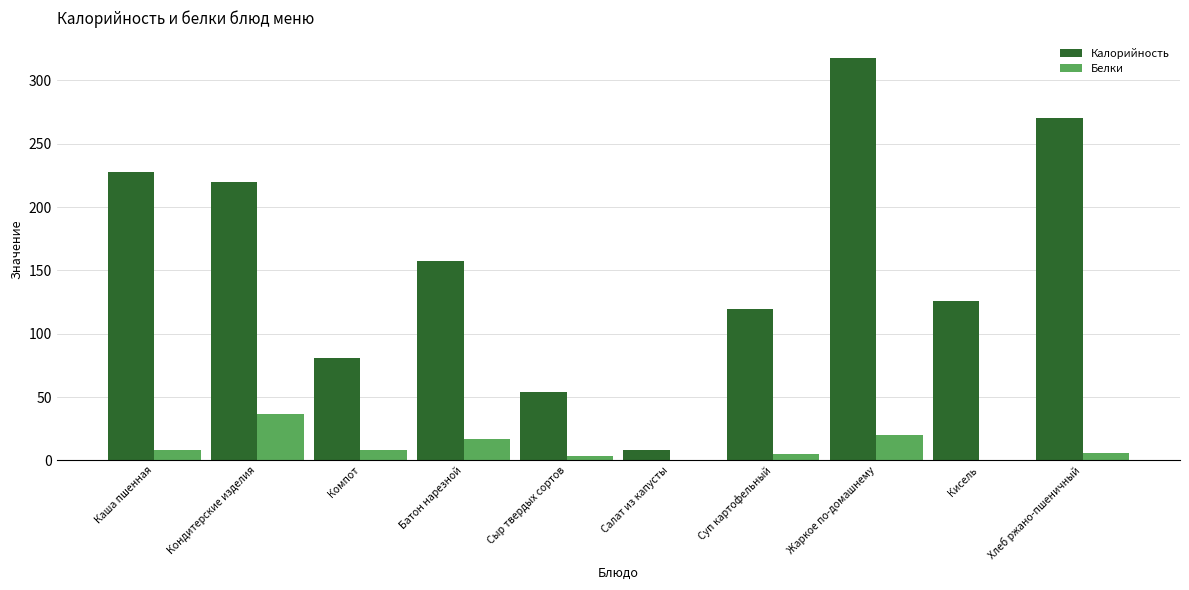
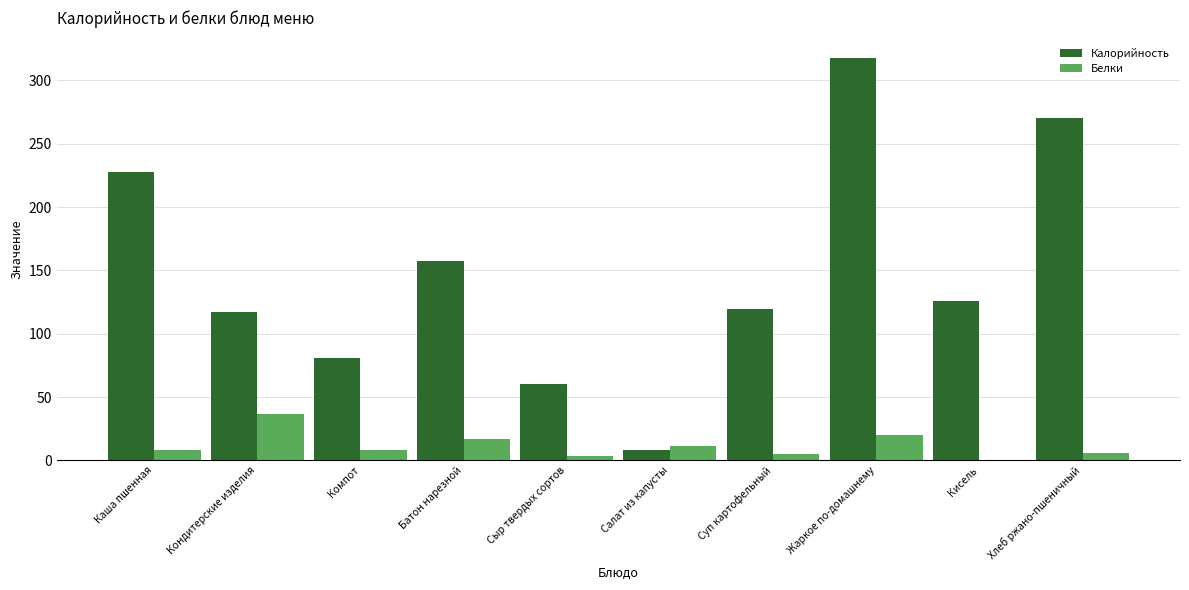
Калорийность, Кондитерские изделия: 220 -> 117
Калорийность, Сыр твердых сортов: 54 -> 60
Белки, Салат из капусты: 1 -> 12
